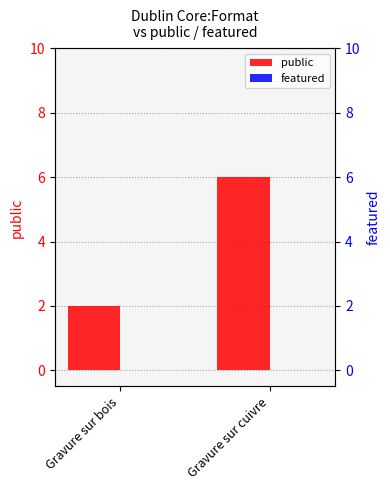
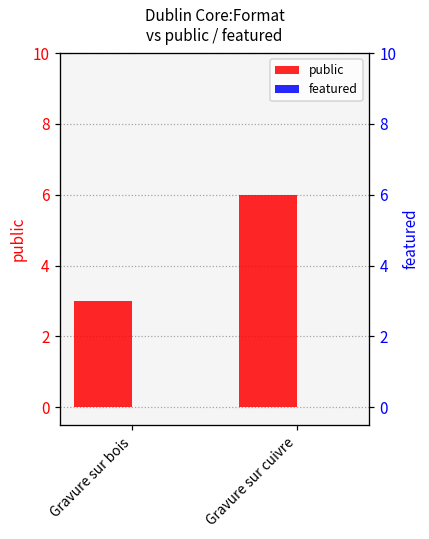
public, Gravure sur bois: 2 -> 3
